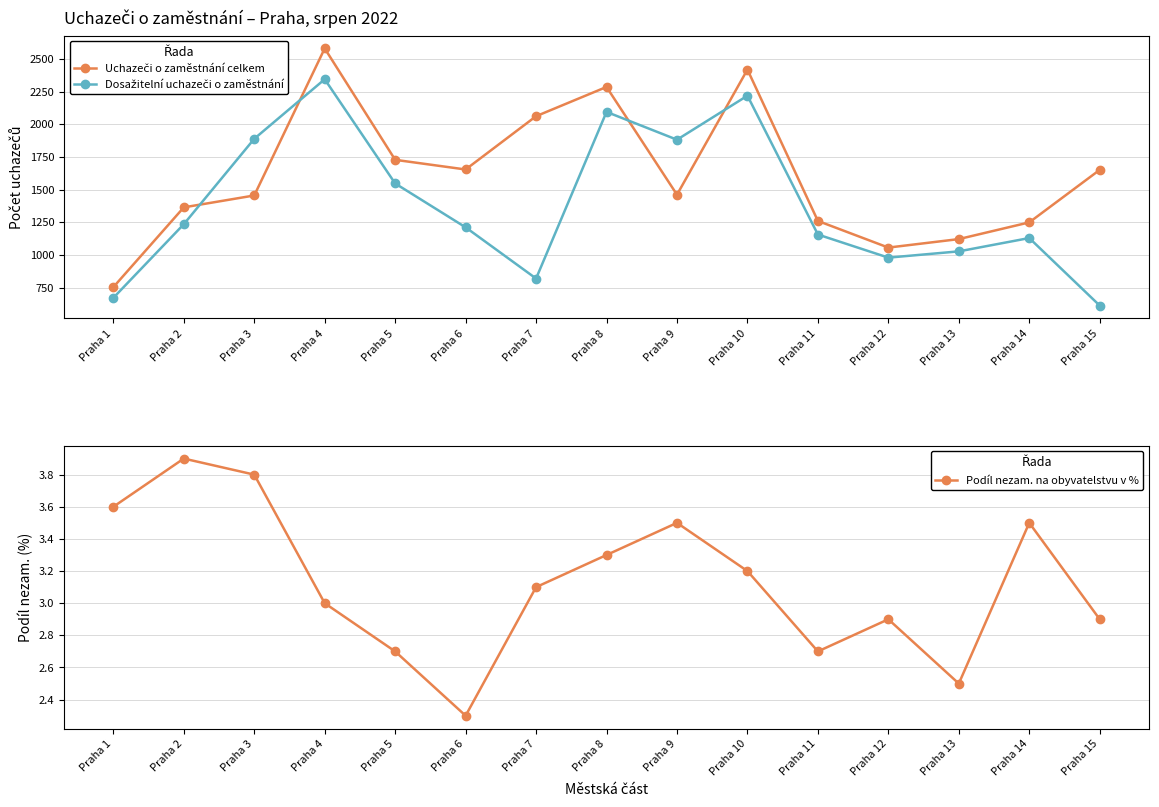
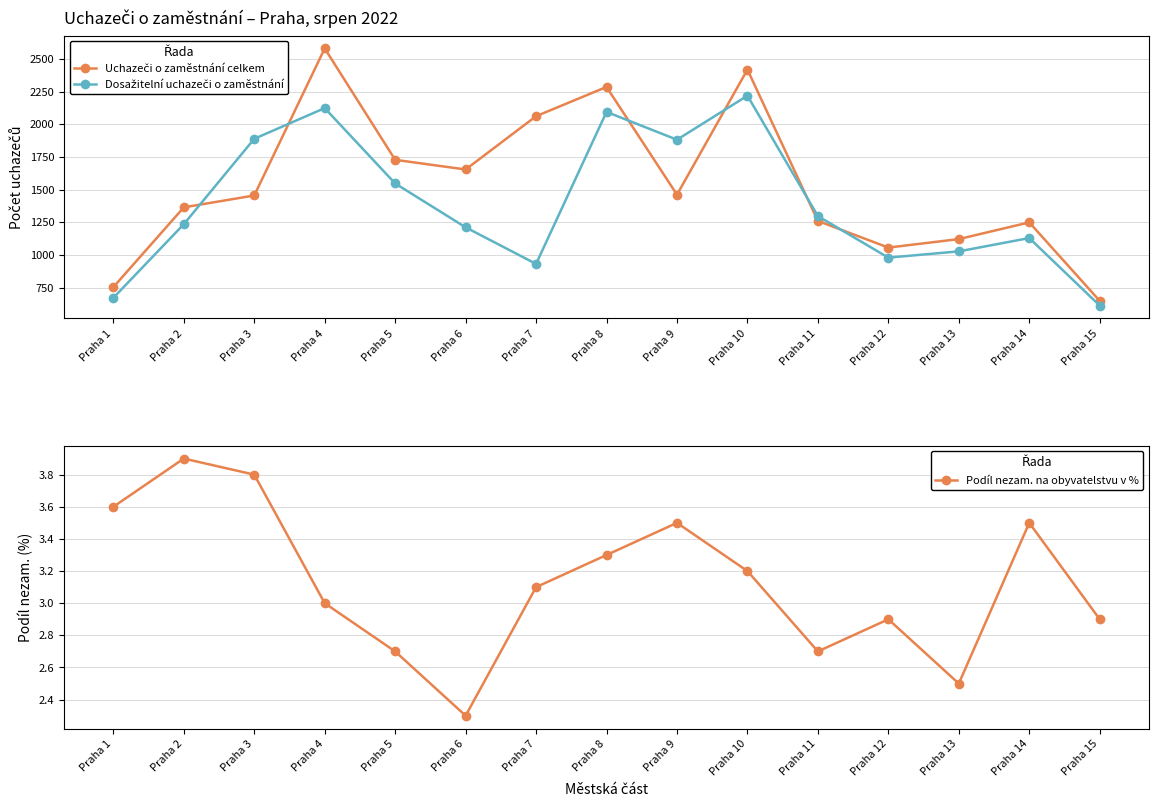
Uchazeči o zaměstnání – Praha, srpen 2022, Dosažitelní uchazeči o zaměstnání, Praha 4: 2350 -> 2120
Uchazeči o zaměstnání – Praha, srpen 2022, Dosažitelní uchazeči o zaměstnání, Praha 7: 820 -> 930
Uchazeči o zaměstnání – Praha, srpen 2022, Dosažitelní uchazeči o zaměstnání, Praha 11: 1160 -> 1300
Uchazeči o zaměstnání – Praha, srpen 2022, Uchazeči o zaměstnání celkem, Praha 15: 1650 -> 650
